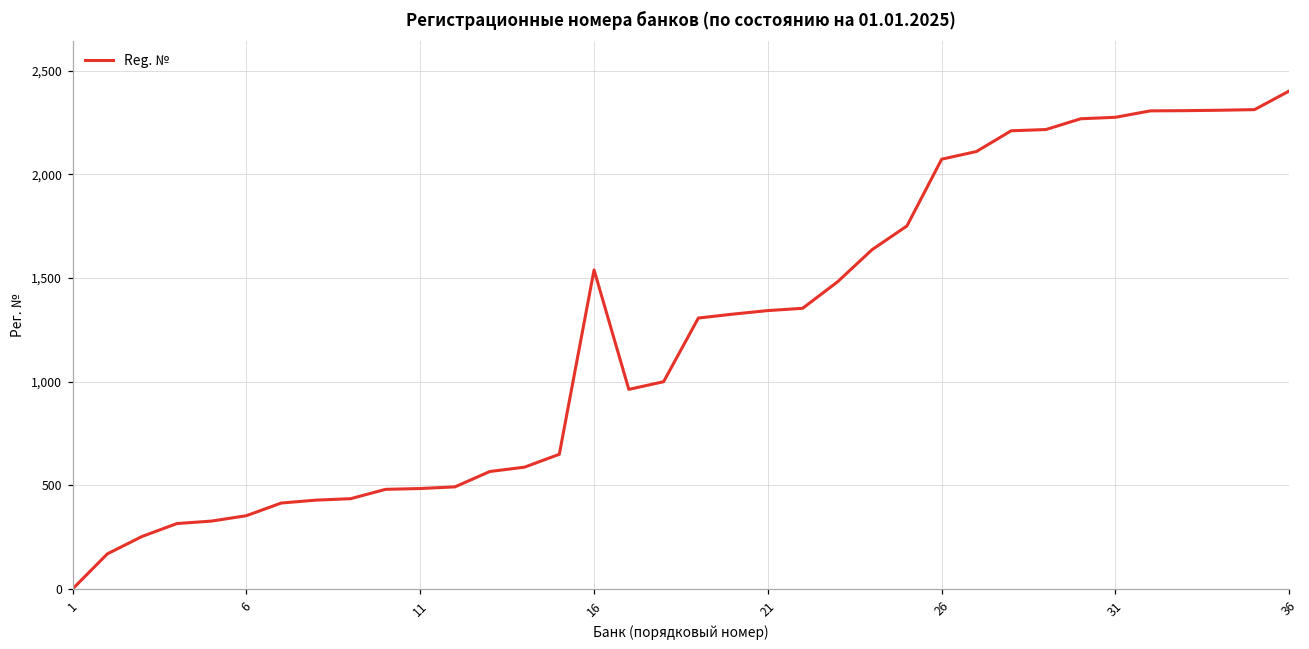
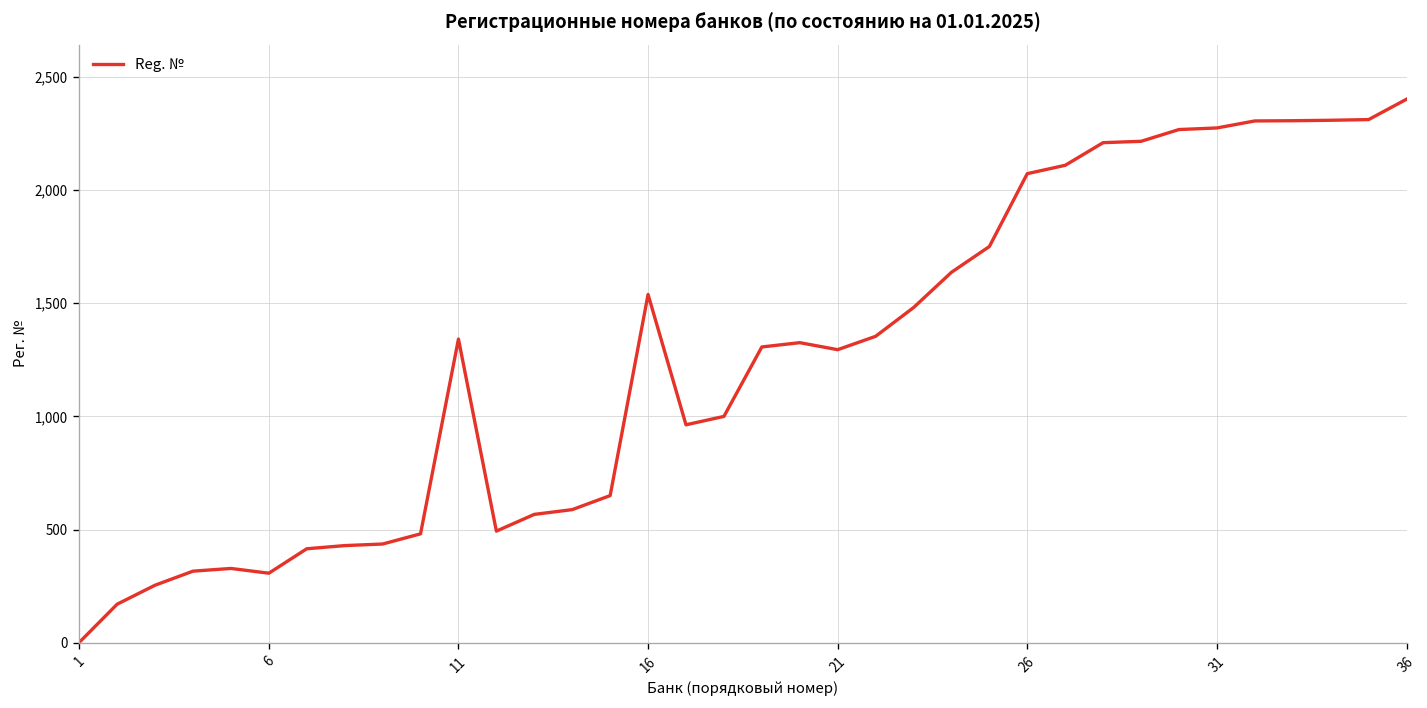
6: 350 -> 310
11: 490 -> 1,340
21: 1,340 -> 1,300
